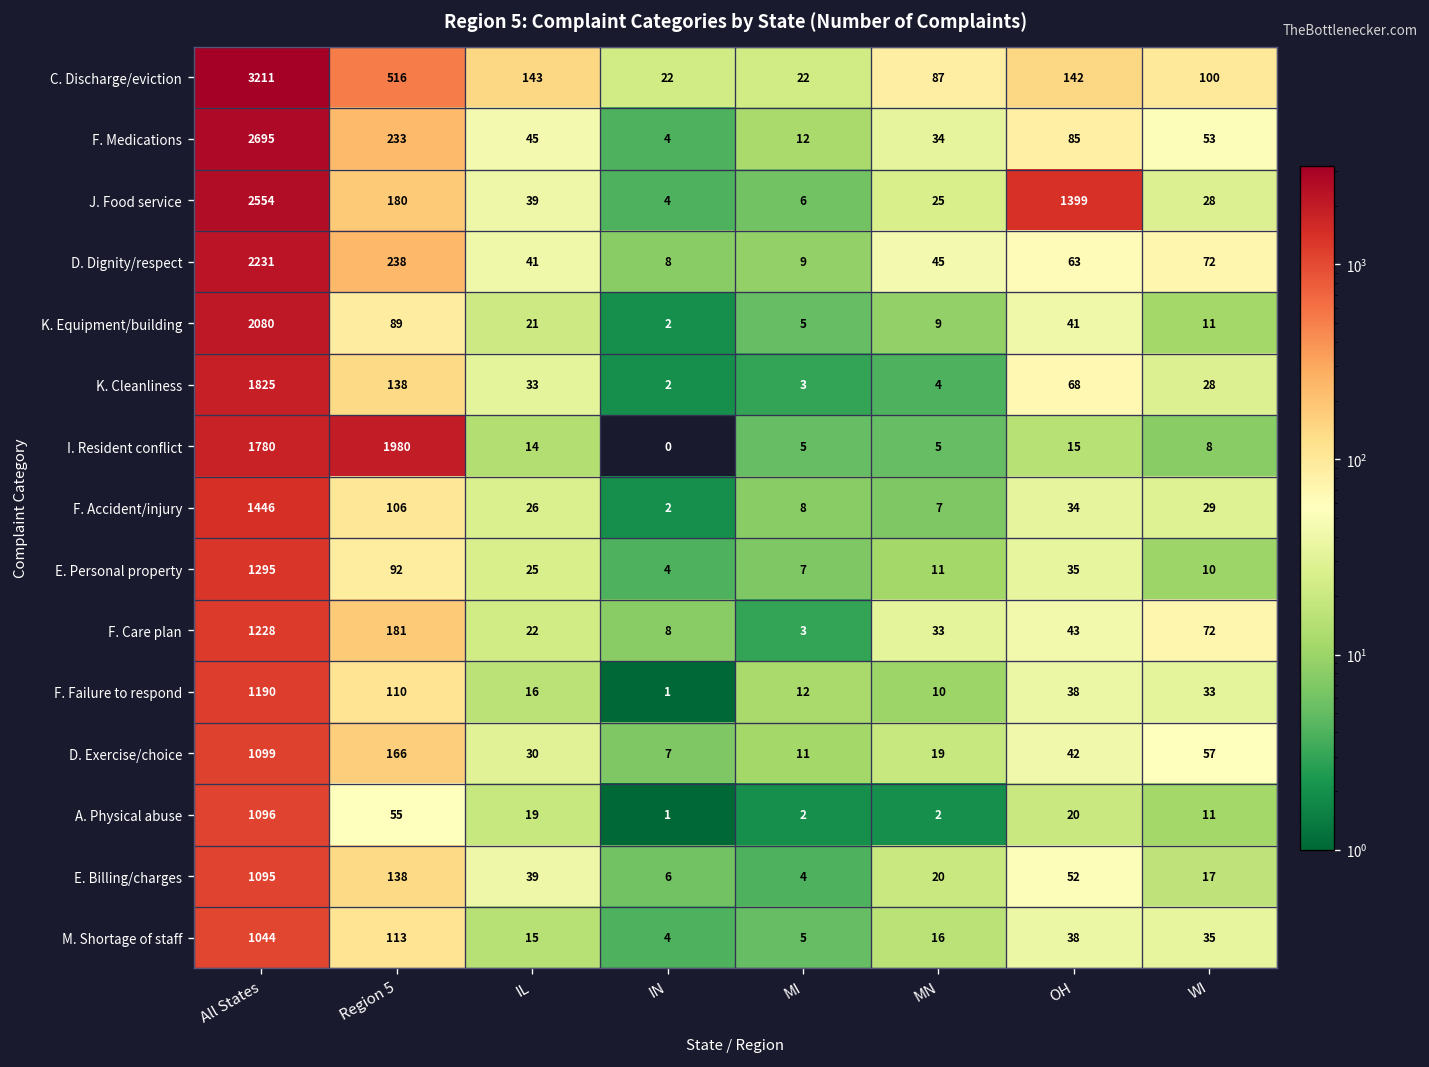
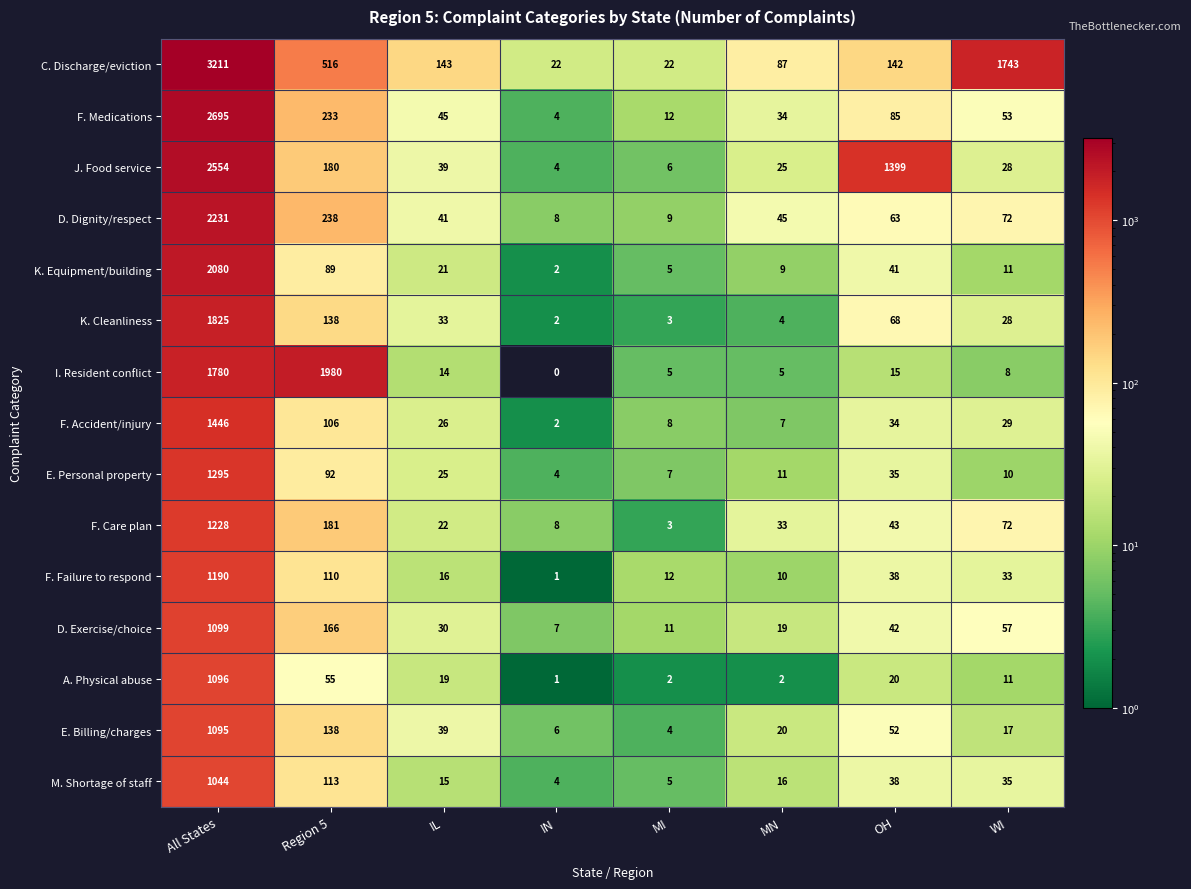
C. Discharge/eviction, WI: 100 -> 1743
